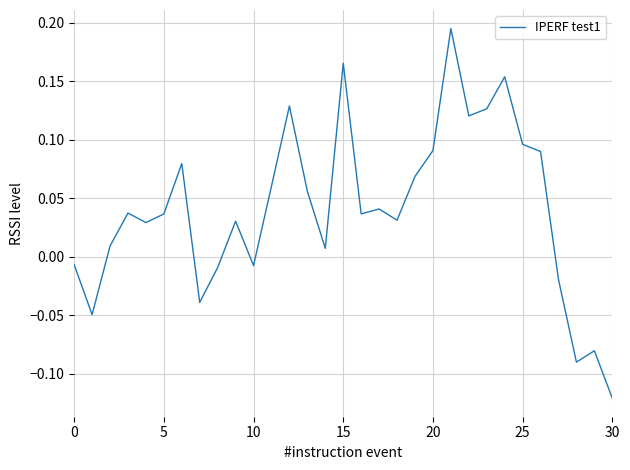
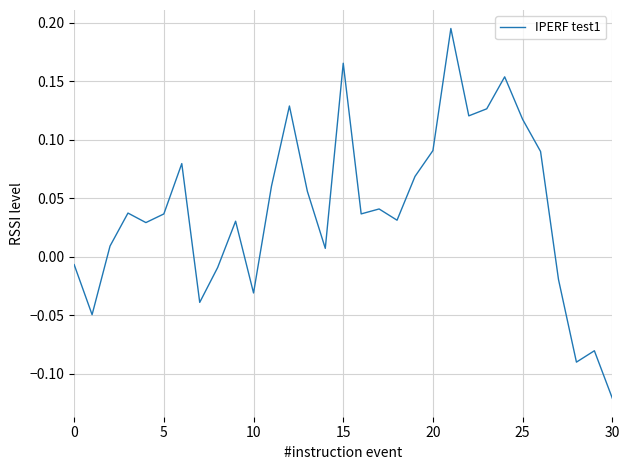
10: -0.008 -> -0.031
25: 0.096 -> 0.117
